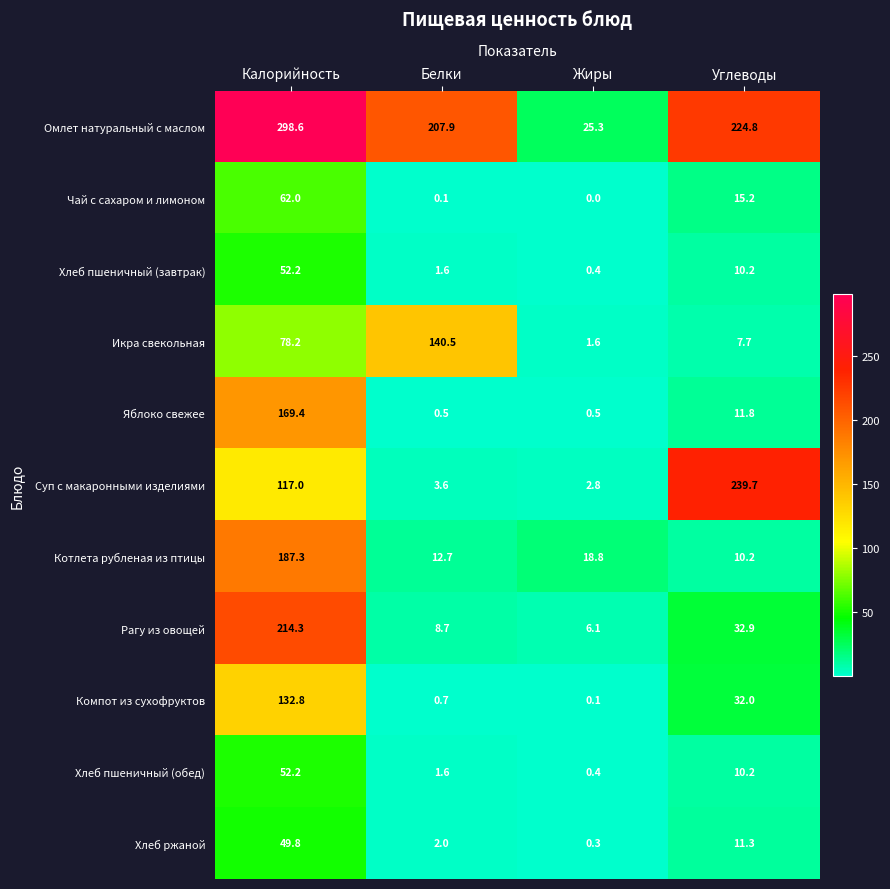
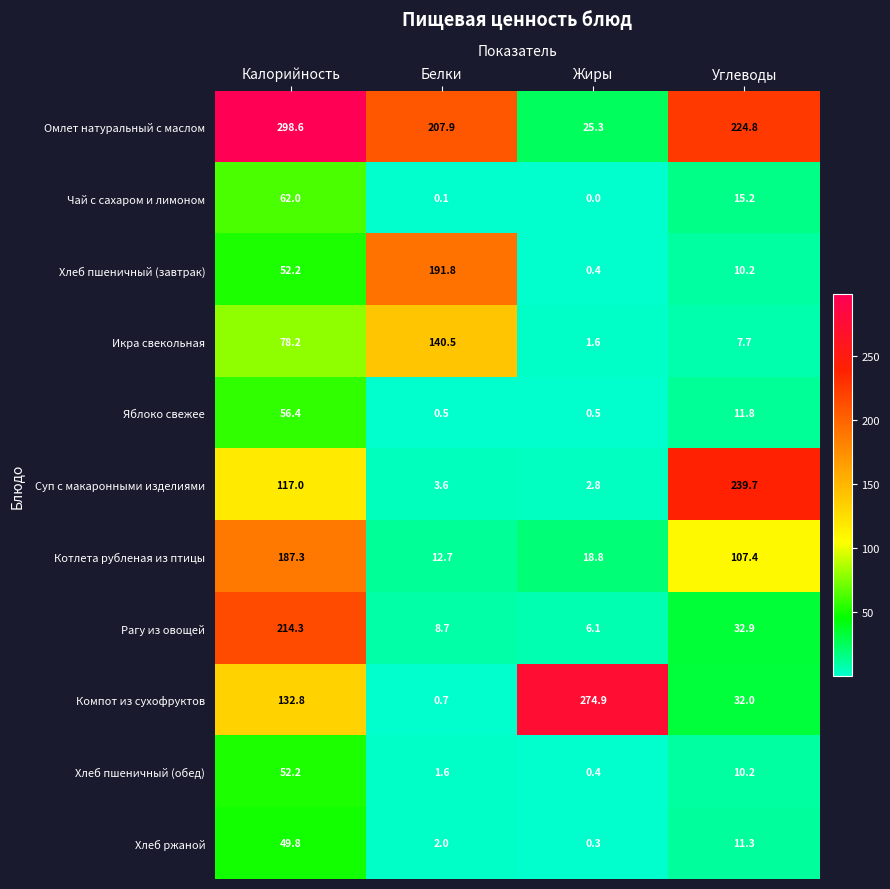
Хлеб пшеничный (завтрак), Белки: 1.6 -> 191.8
Яблоко свежее, Калорийность: 169.4 -> 56.4
Котлета рубленая из птицы, Углеводы: 10.2 -> 107.4
Компот из сухофруктов, Жиры: 0.1 -> 274.9
